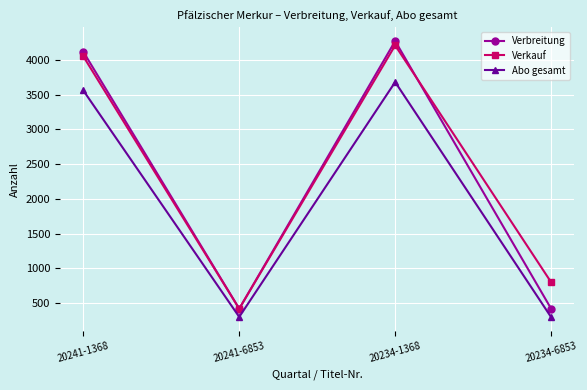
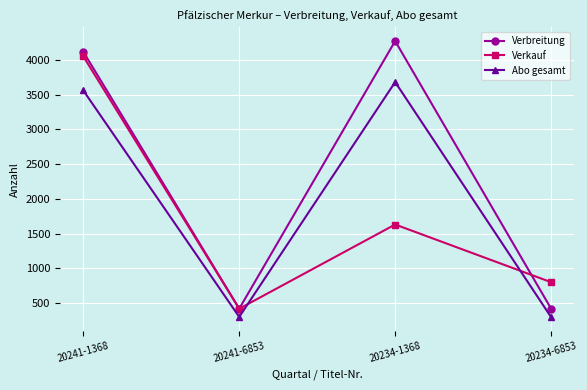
Verkauf, 20234-1368: 4200 -> 1600
